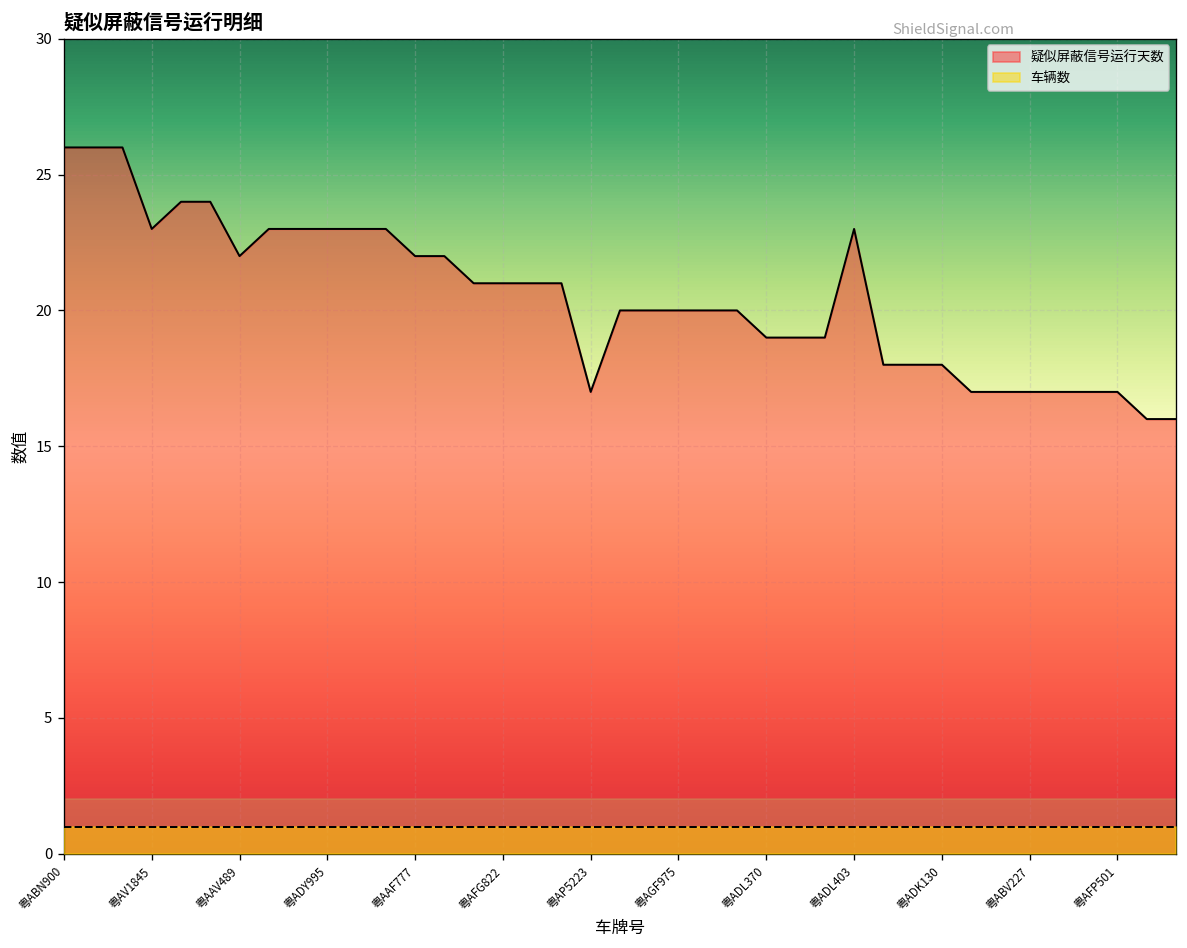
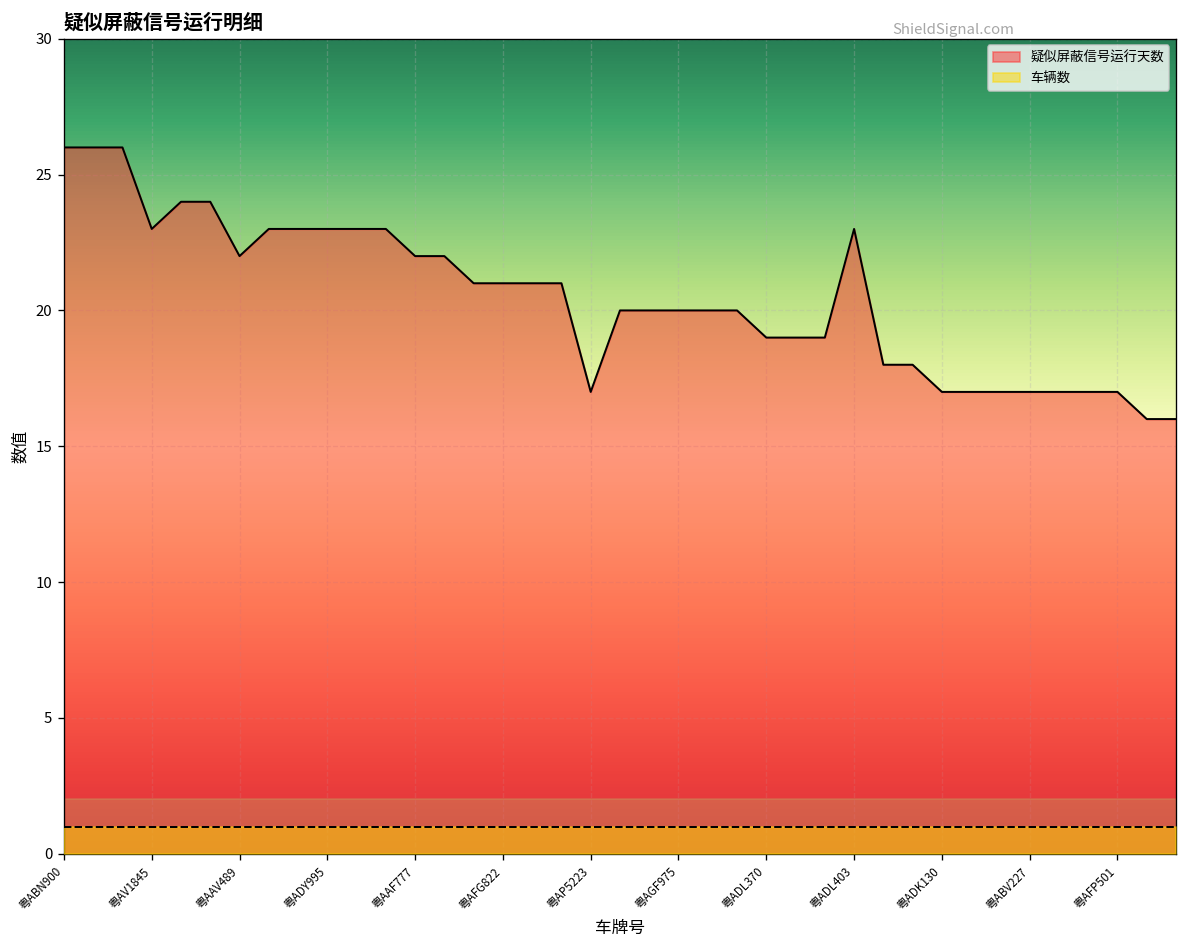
疑似屏蔽信号运行天数, 粤ADK130: 18 -> 17
